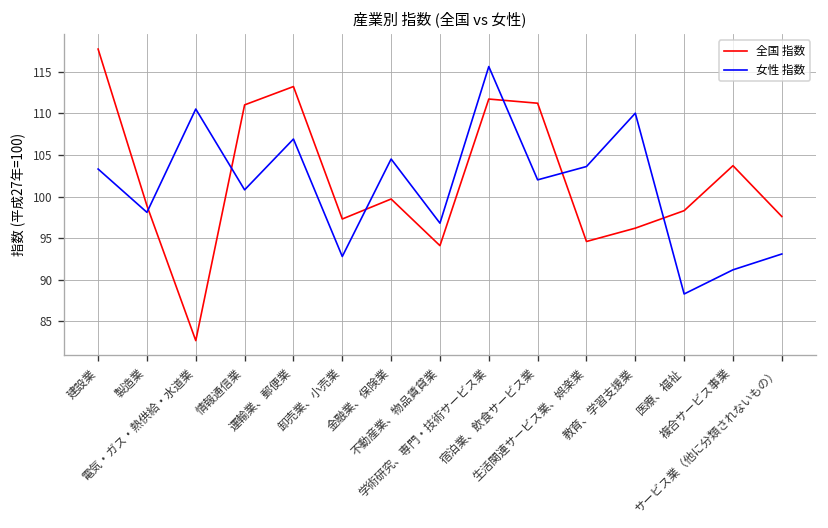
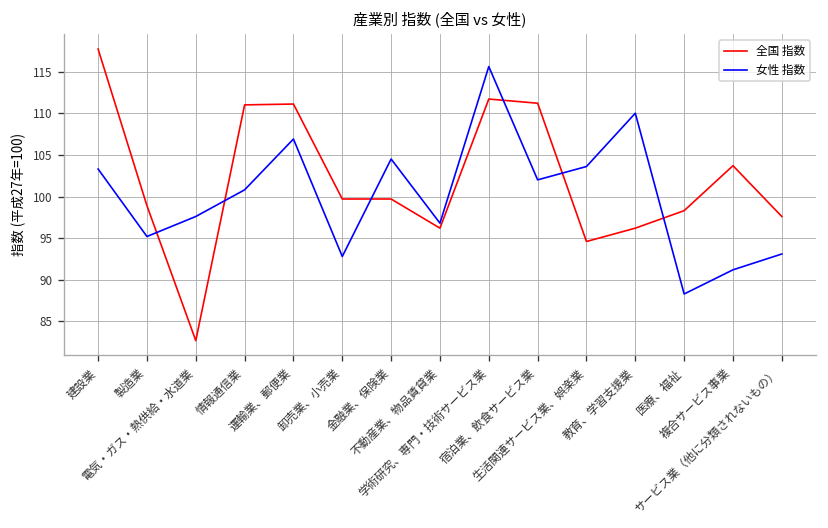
女性 指数, 製造業: 98 -> 95
女性 指数, 電気・ガス・熱供給・水道業: 111 -> 98
全国 指数, 運輸業、郵便業: 113 -> 111
全国 指数, 卸売業、小売業: 97 -> 100
全国 指数, 不動産業、物品賃貸業: 94 -> 96
